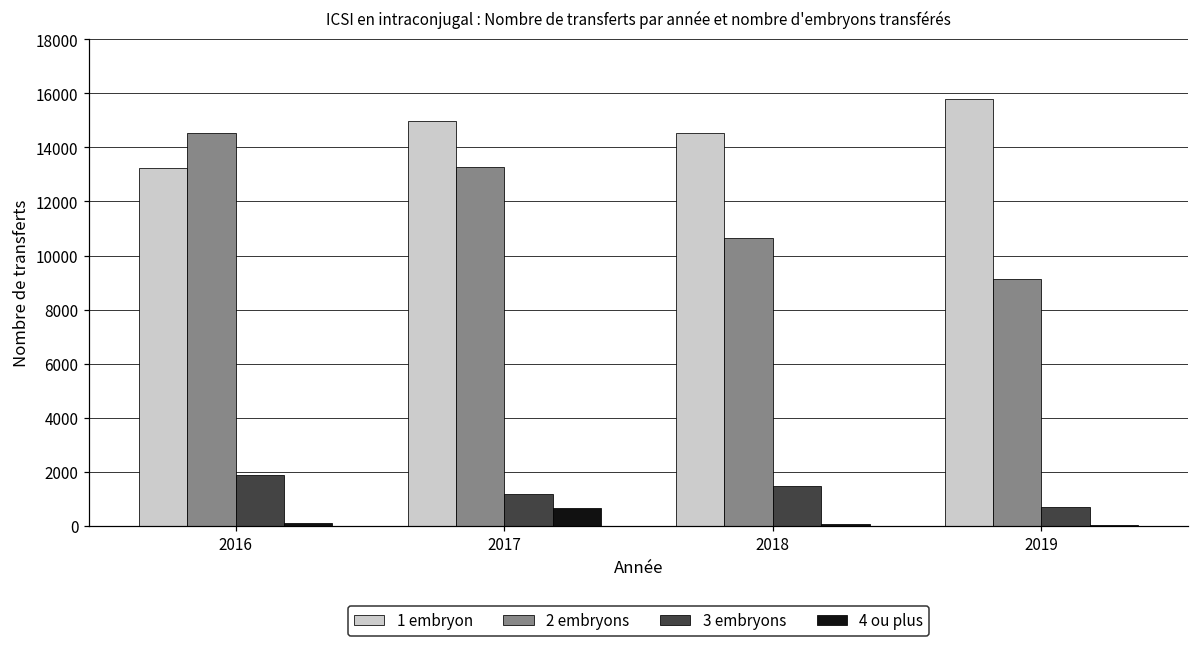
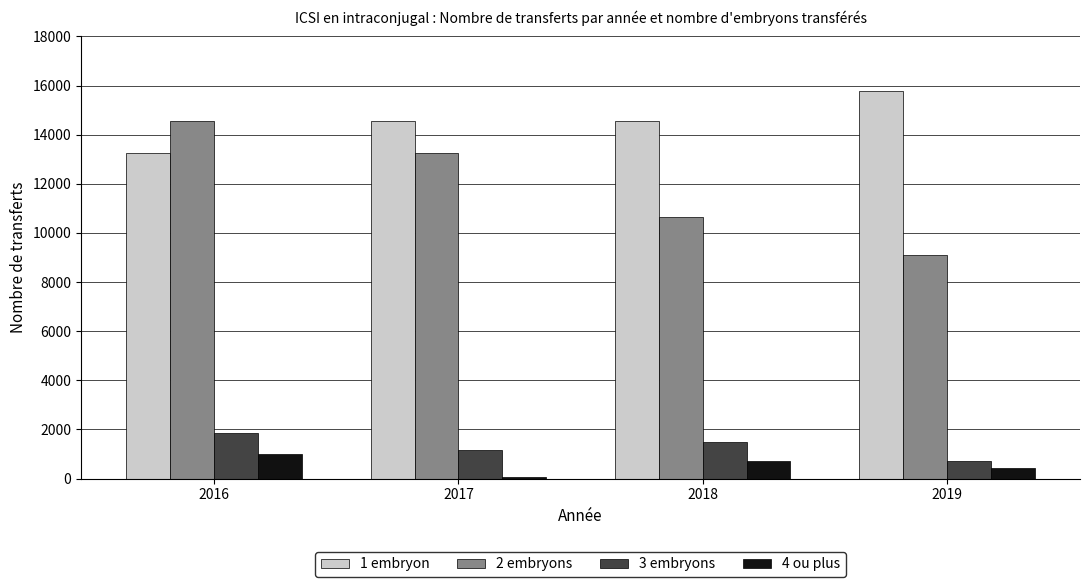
4 ou plus, 2016: 100 -> 1000
1 embryon, 2017: 15000 -> 14600
4 ou plus, 2017: 700 -> 100
4 ou plus, 2018: 100 -> 700
4 ou plus, 2019: 0 -> 400
